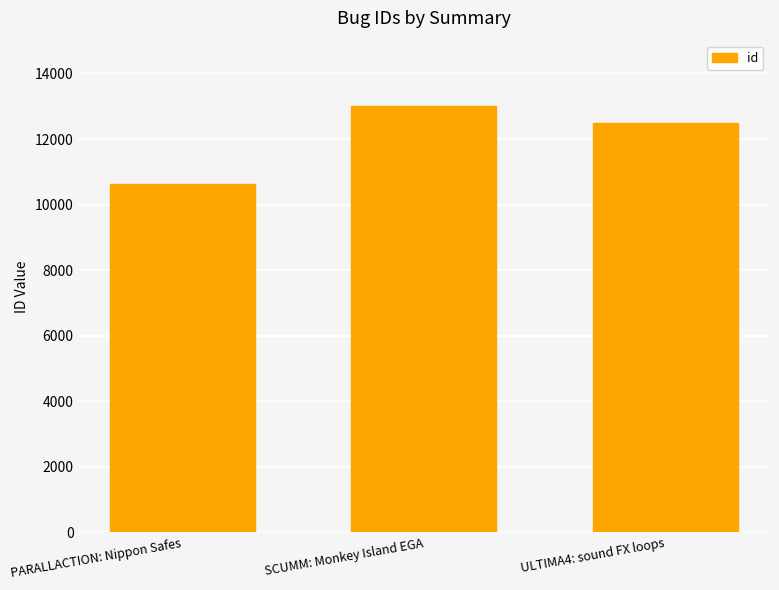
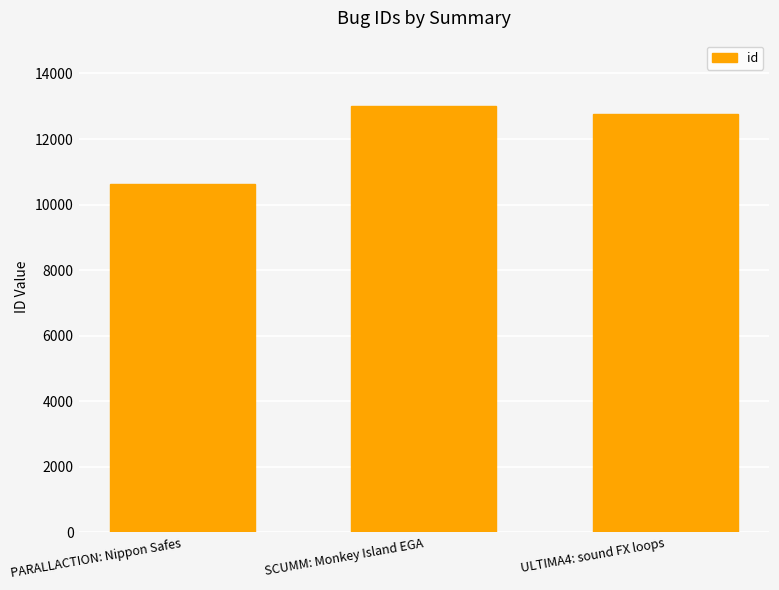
ULTIMA4: sound FX loops: 12500 -> 12800
